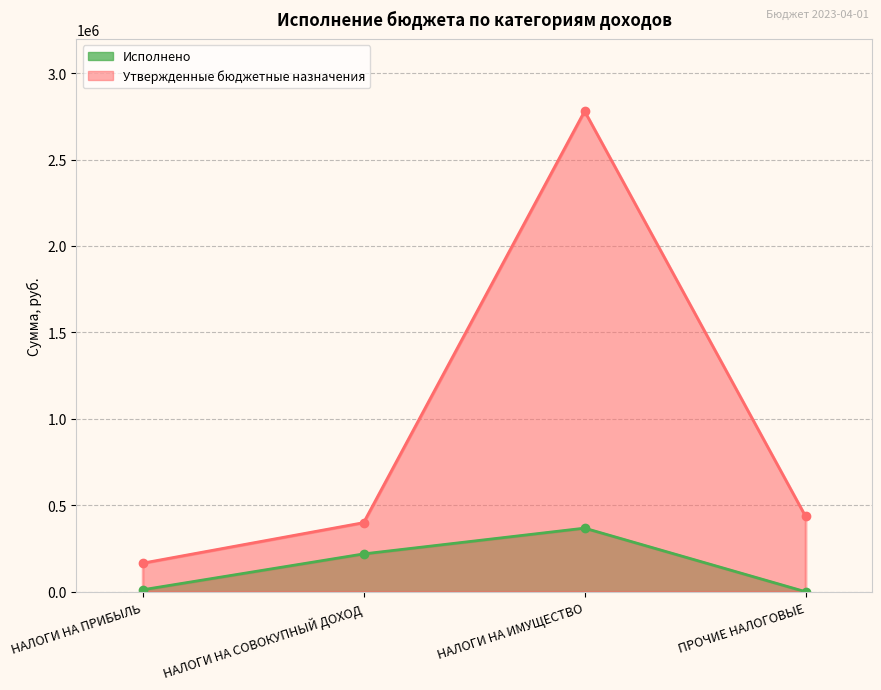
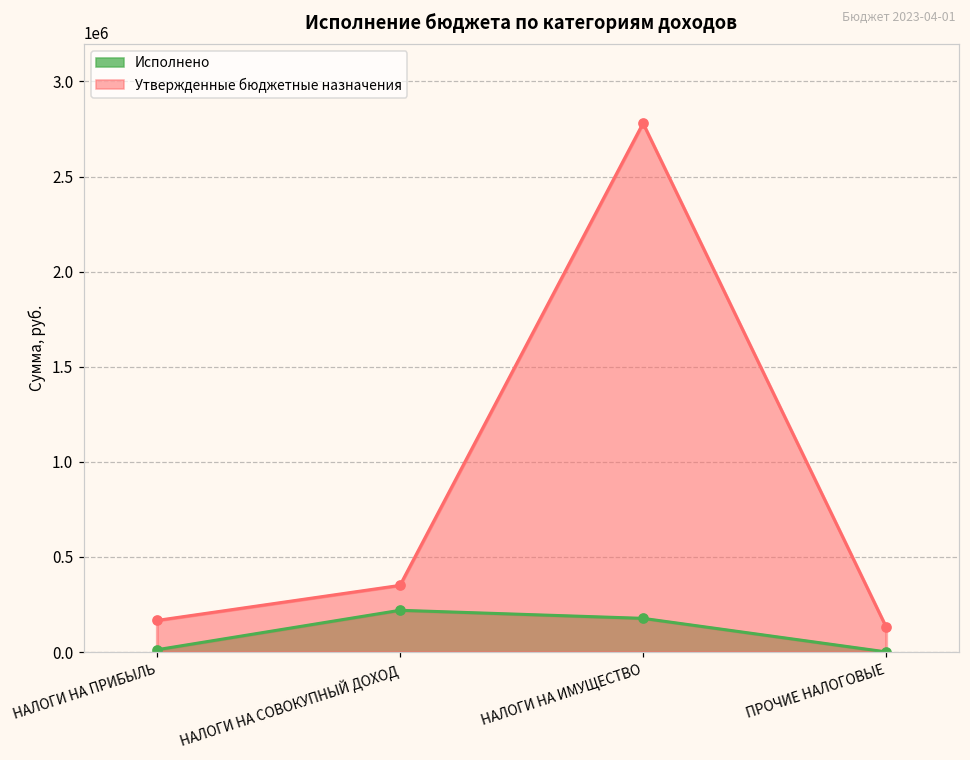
Утвержденные бюджетные назначения, НАЛОГИ НА СОВОКУПНЫЙ ДОХОД: 400000 -> 350000
Исполнено, НАЛОГИ НА ИМУЩЕСТВО: 370000 -> 180000
Утвержденные бюджетные назначения, ПРОЧИЕ НАЛОГОВЫЕ: 440000 -> 130000
